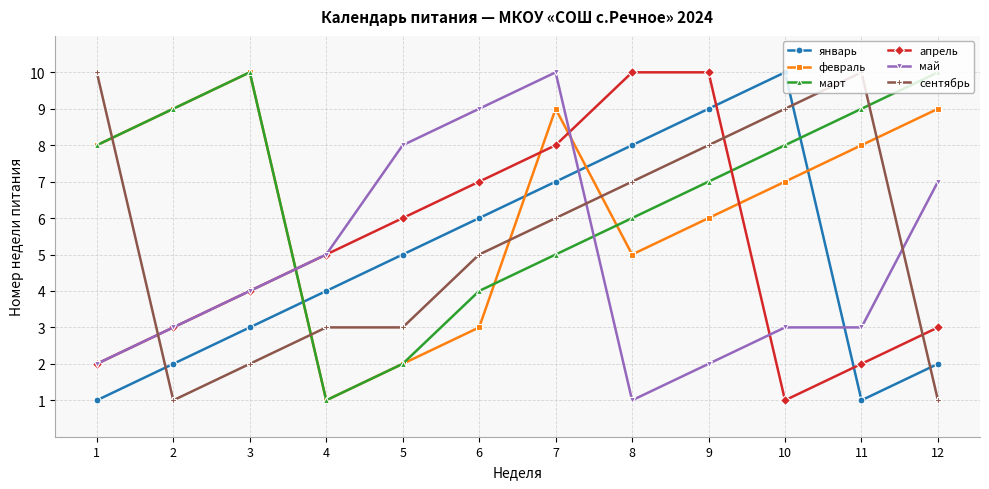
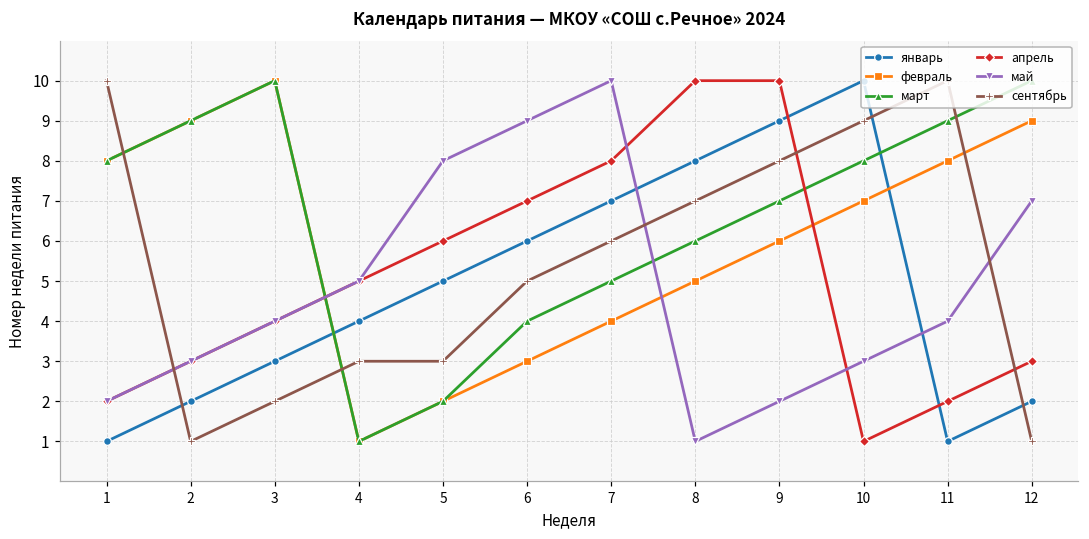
февраль, 7: 9 -> 4
май, 11: 3 -> 4
